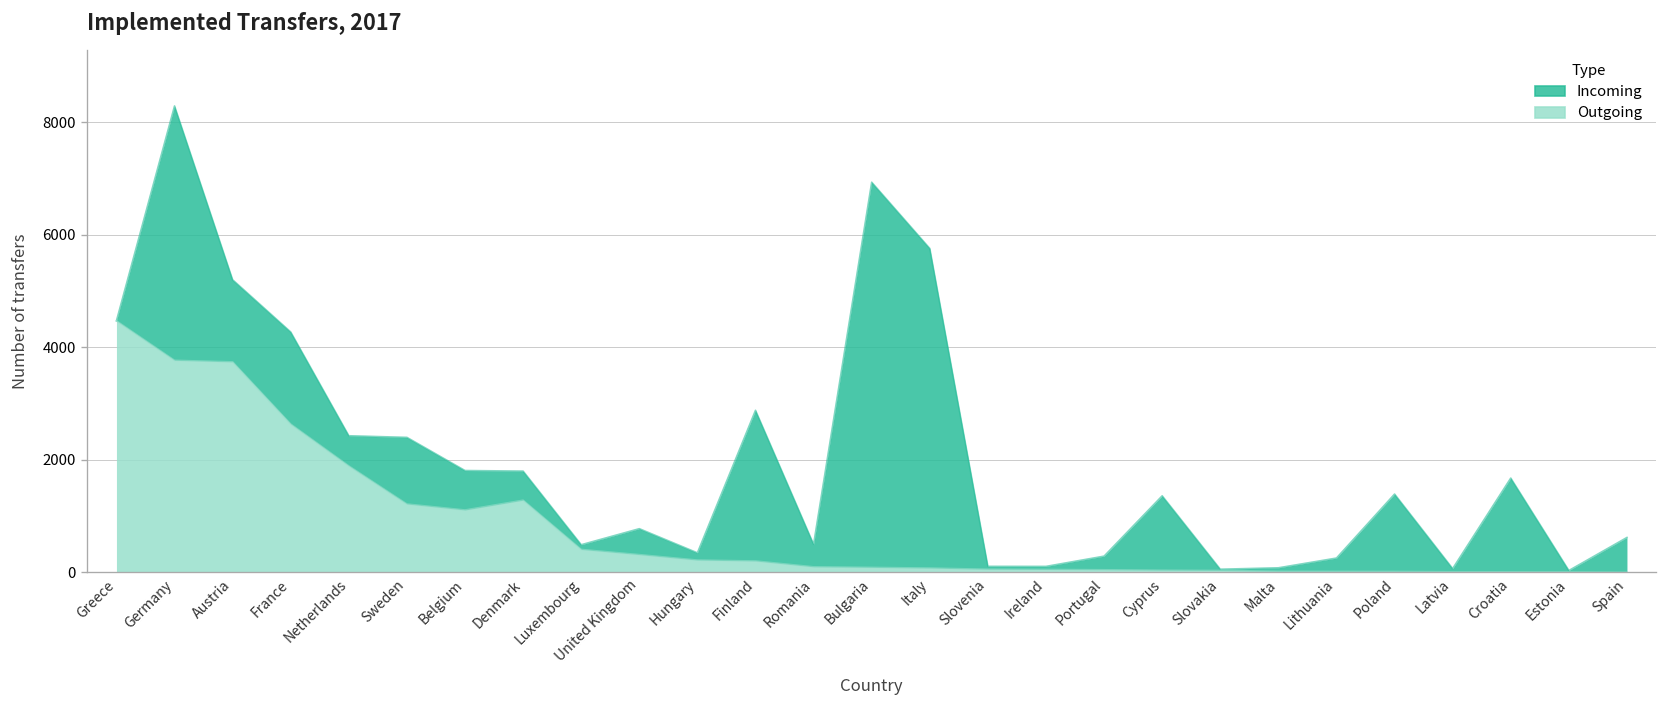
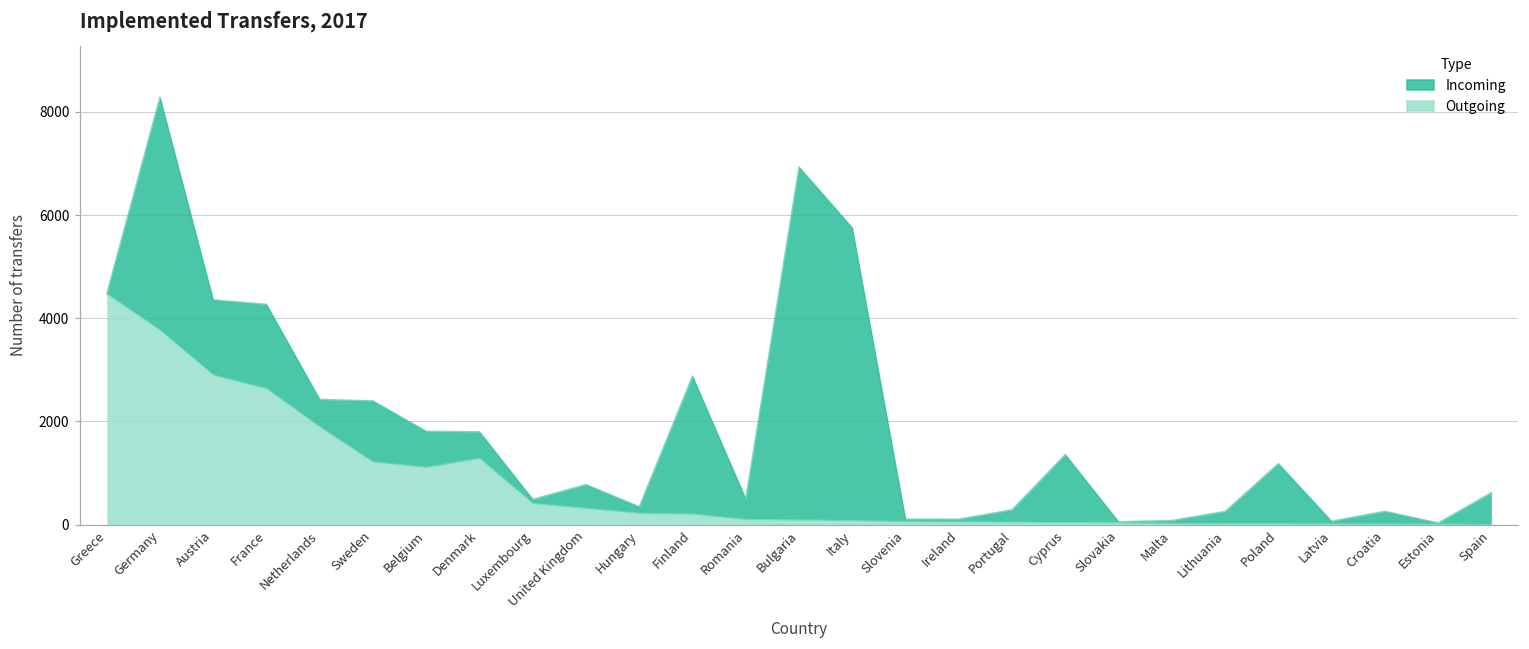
Outgoing, Austria: 3700 -> 2900
Incoming, Poland: 1400 -> 1200
Incoming, Croatia: 1700 -> 200
